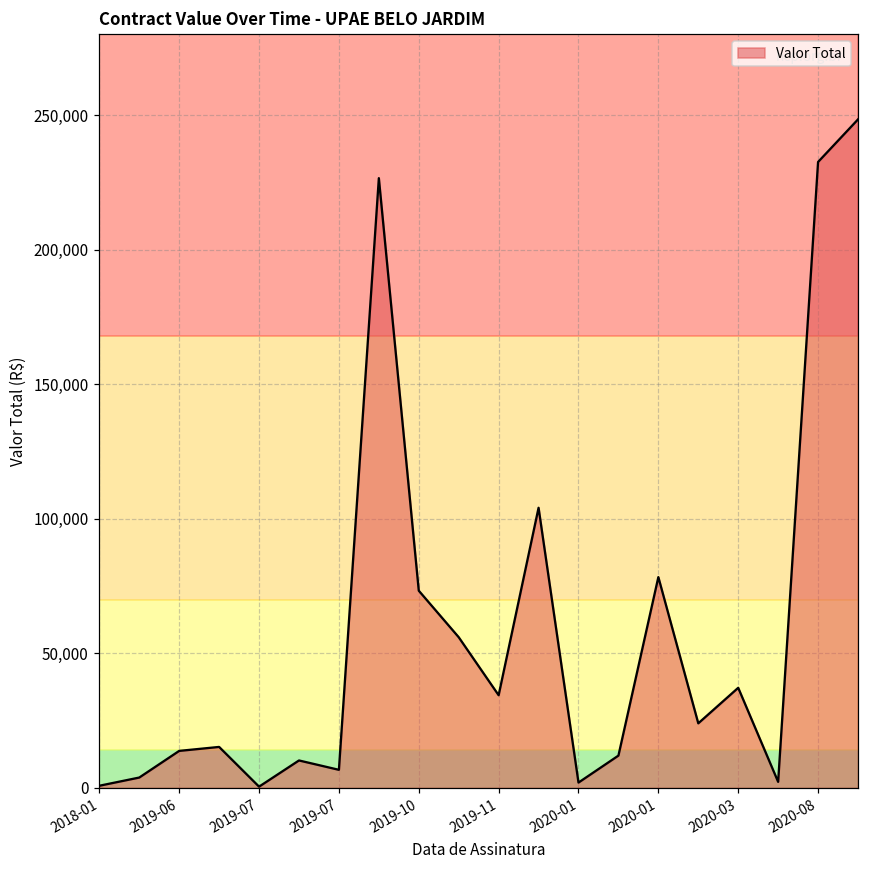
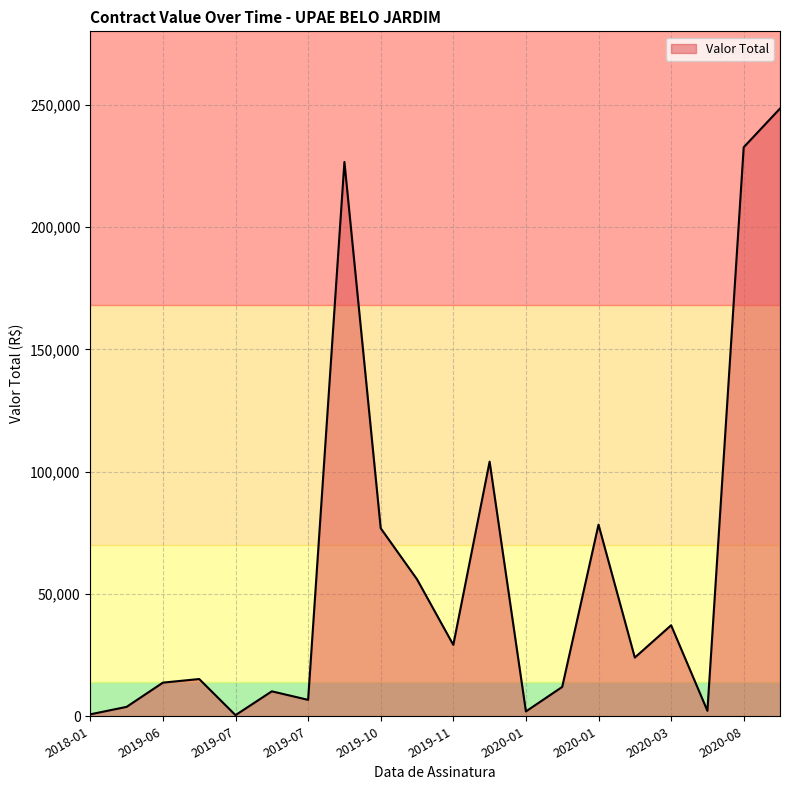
2019-10: 73,000 -> 77,000
2019-11: 34,000 -> 29,000
